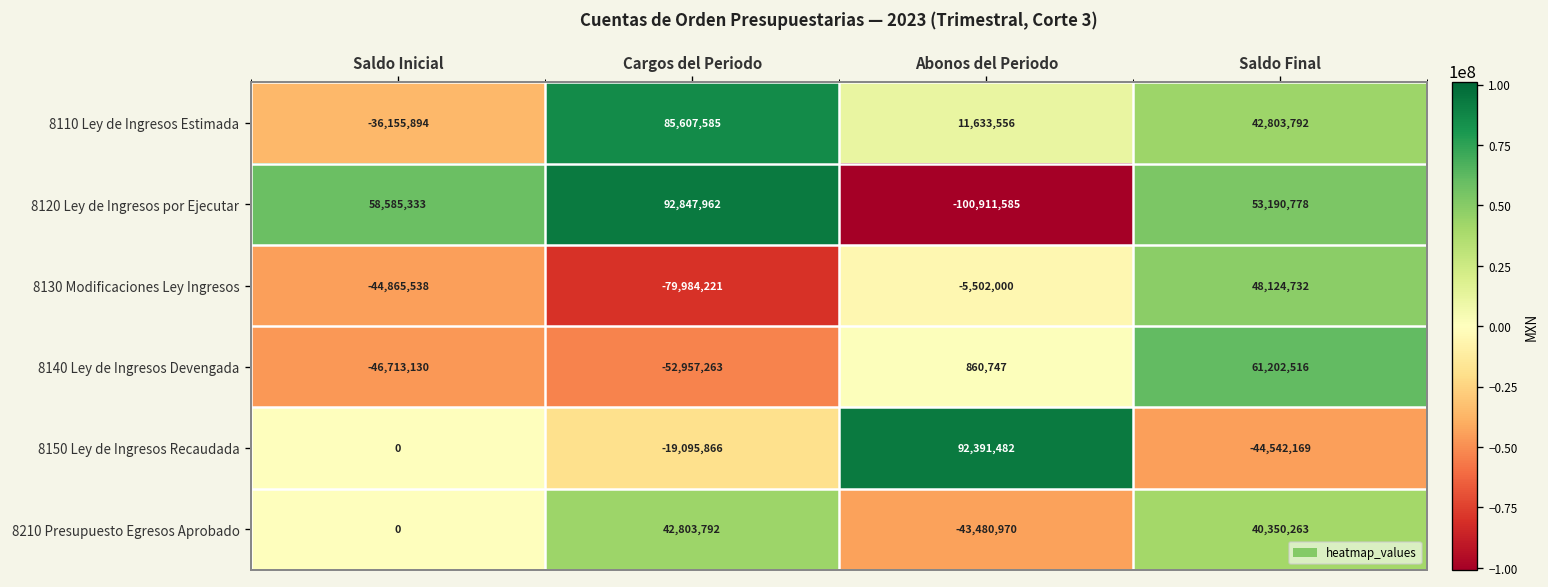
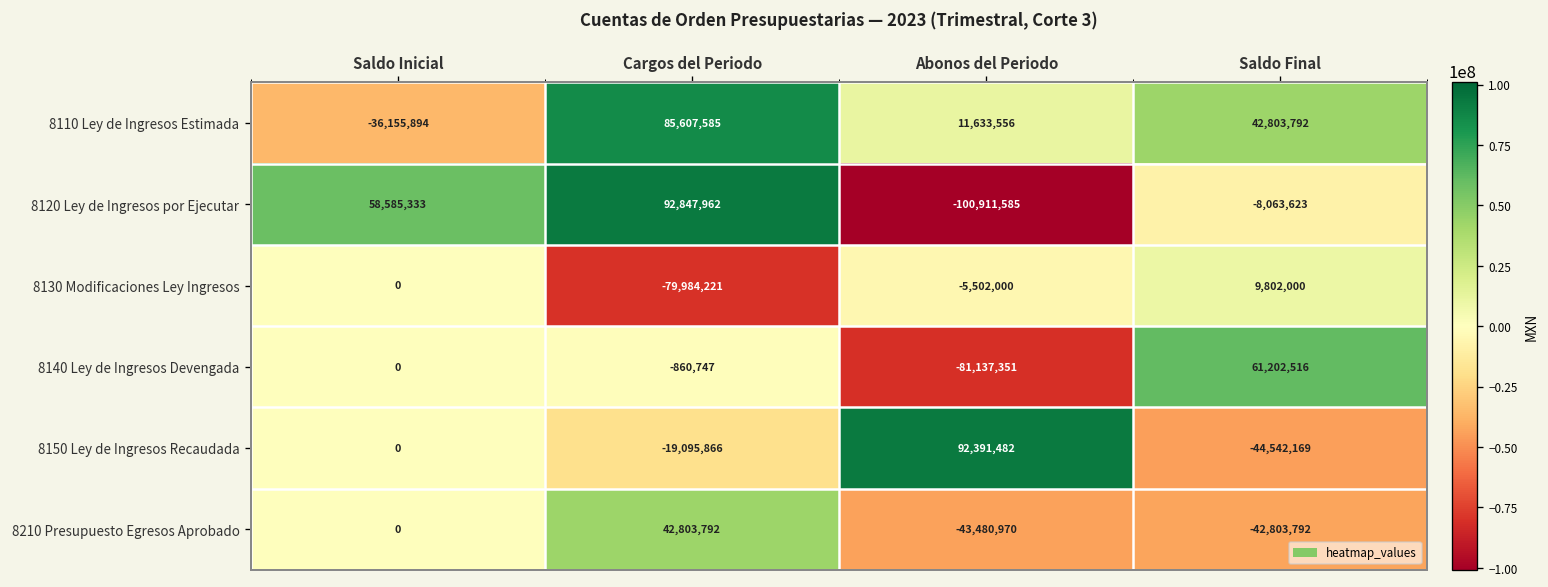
8120 Ley de Ingresos por Ejecutar, Saldo Final: 53,190,778 -> -8,063,623
8130 Modificaciones Ley Ingresos, Saldo Inicial: -44,865,538 -> 0
8130 Modificaciones Ley Ingresos, Saldo Final: 48,124,732 -> 9,802,000
8140 Ley de Ingresos Devengada, Saldo Inicial: -46,713,130 -> 0
8140 Ley de Ingresos Devengada, Cargos del Periodo: -52,957,263 -> -860,747
8140 Ley de Ingresos Devengada, Abonos del Periodo: 860,747 -> -81,137,351
8210 Presupuesto Egresos Aprobado, Saldo Final: 40,350,263 -> -42,803,792
